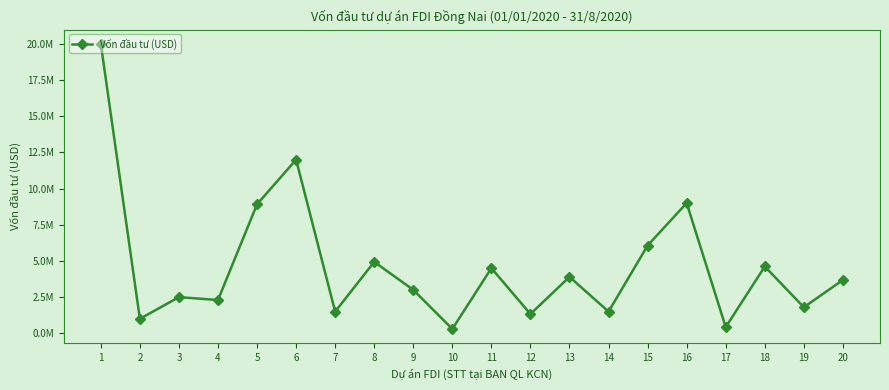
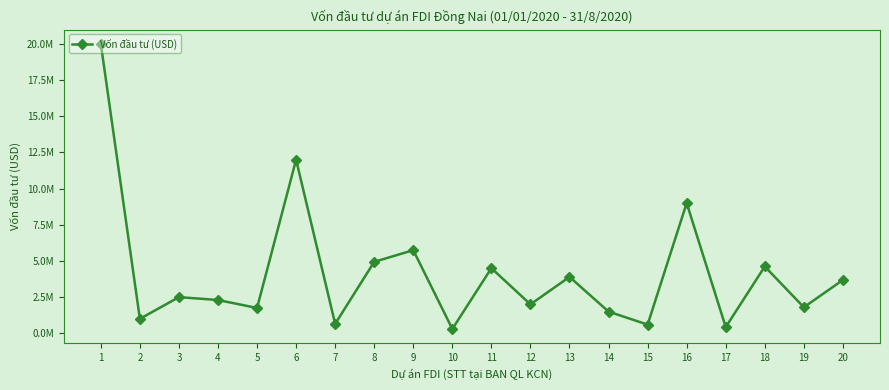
5: 8900000 -> 1800000
7: 1500000 -> 700000
9: 3000000 -> 5700000
12: 1300000 -> 2000000
15: 6100000 -> 600000
